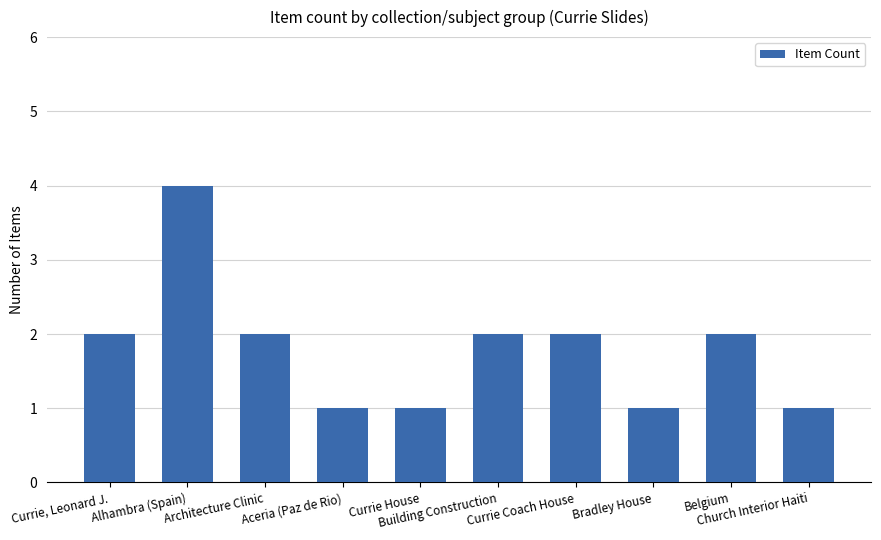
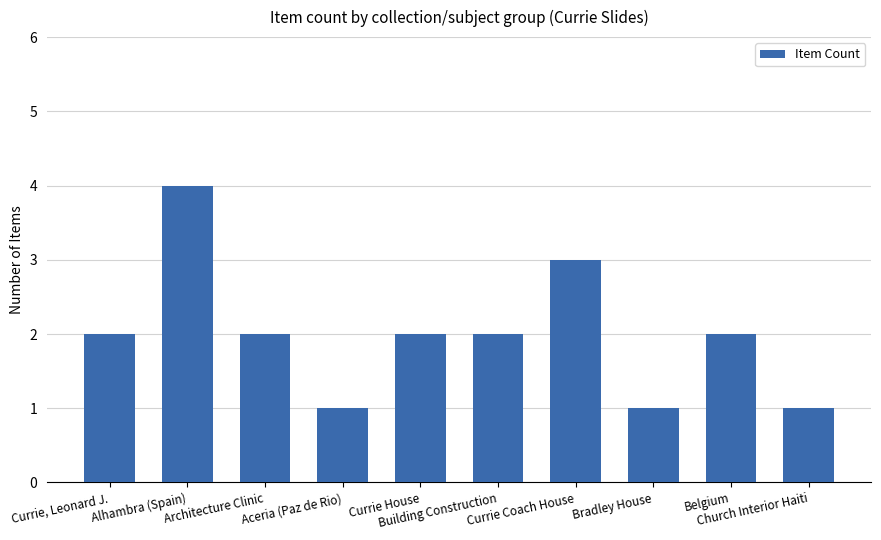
Currie House: 1 -> 2
Currie Coach House: 2 -> 3
